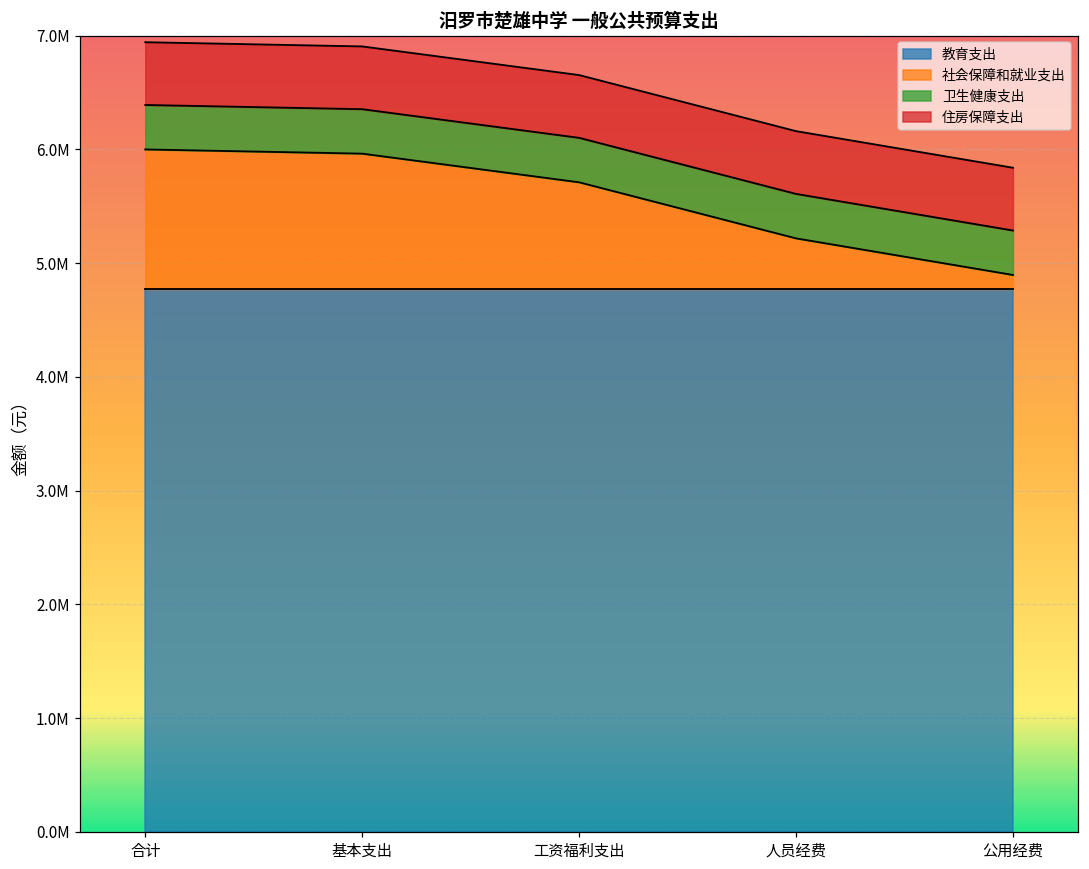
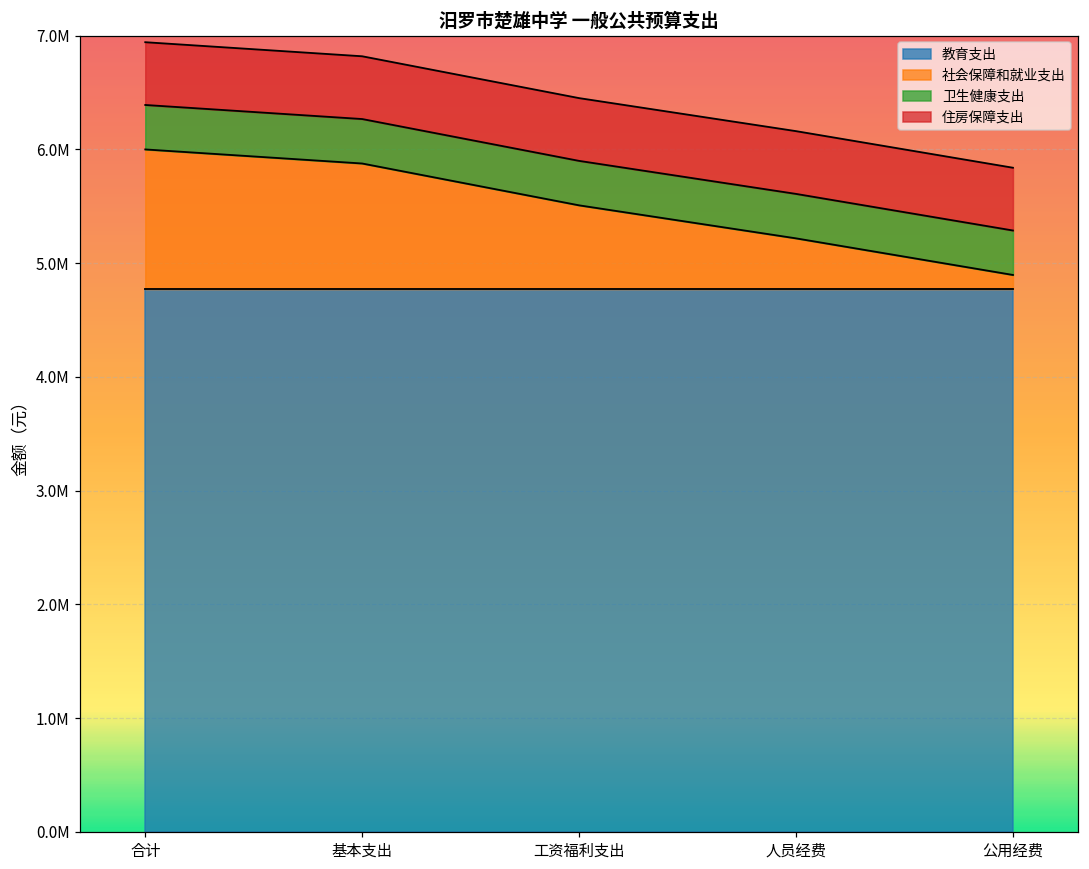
社会保障和就业支出, 基本支出: 5960000 -> 5880000
社会保障和就业支出, 工资福利支出: 5710000 -> 5510000
